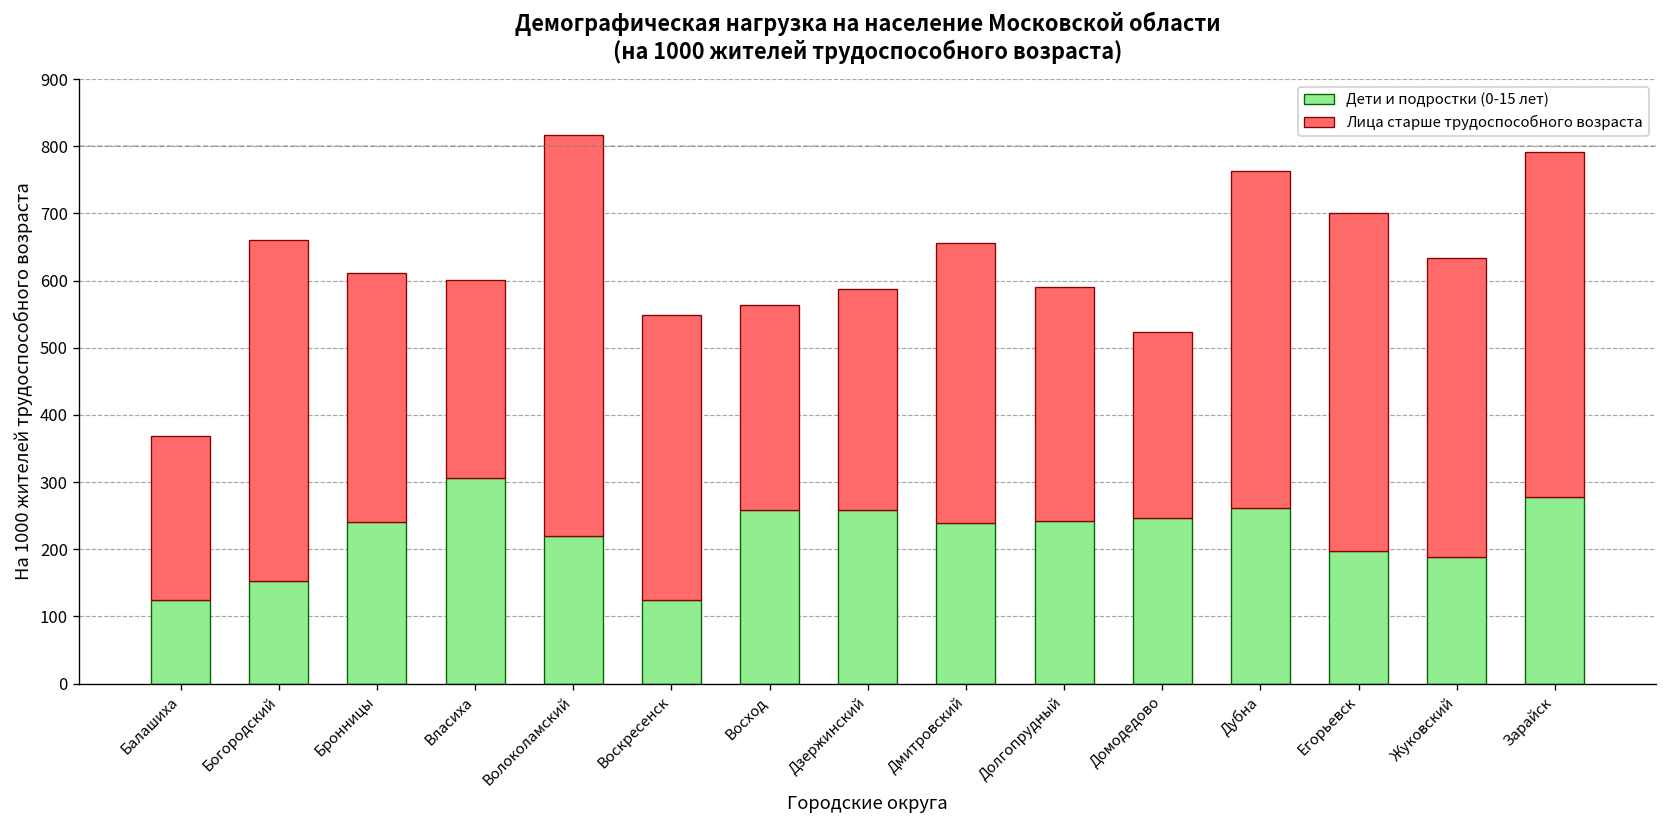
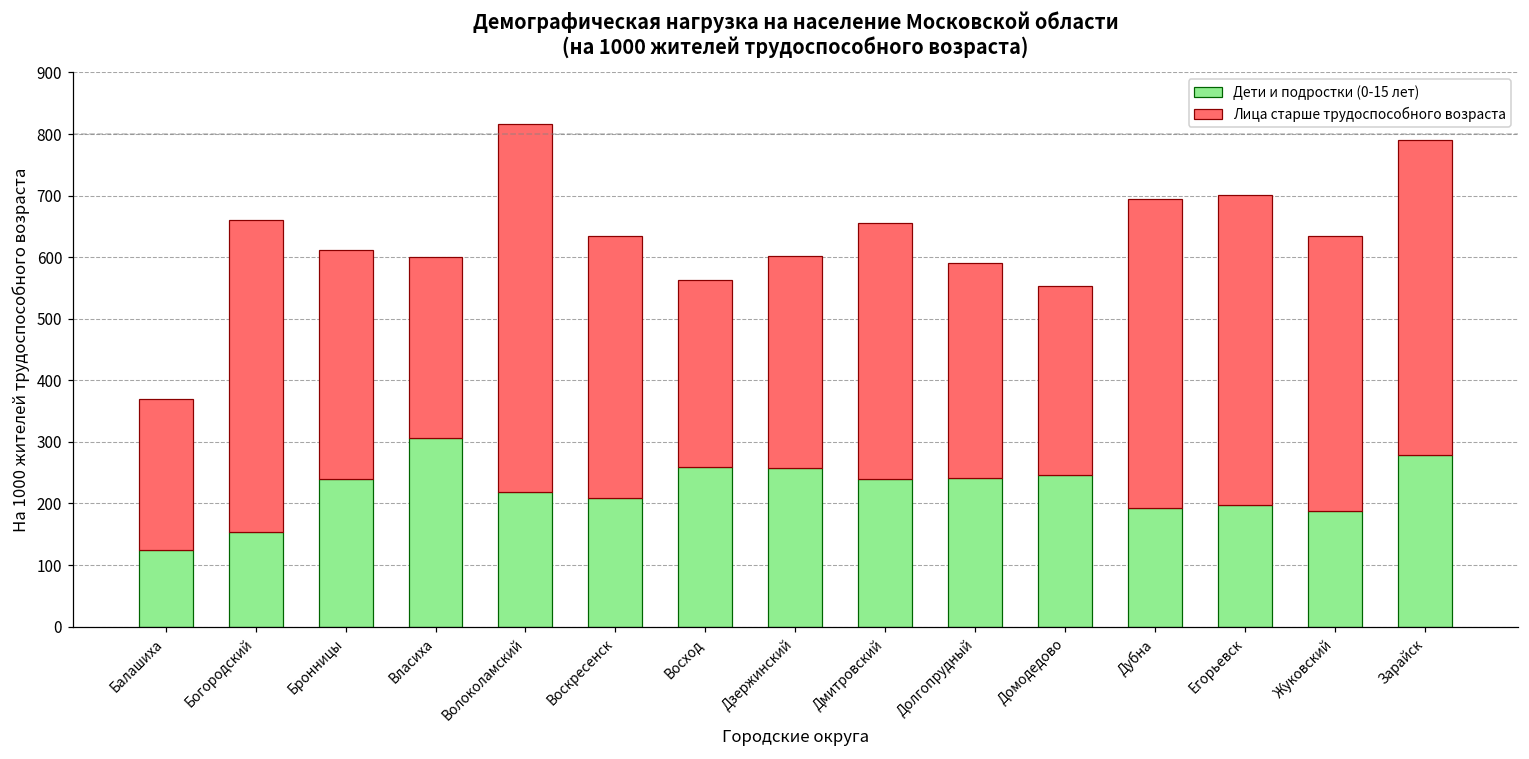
Дети и подростки (0-15 лет), Воскресенск: 120 -> 210
Лица старше трудоспособного возраста, Дзержинский: 330 -> 340
Лица старше трудоспособного возраста, Домодедово: 280 -> 310
Дети и подростки (0-15 лет), Дубна: 260 -> 190
